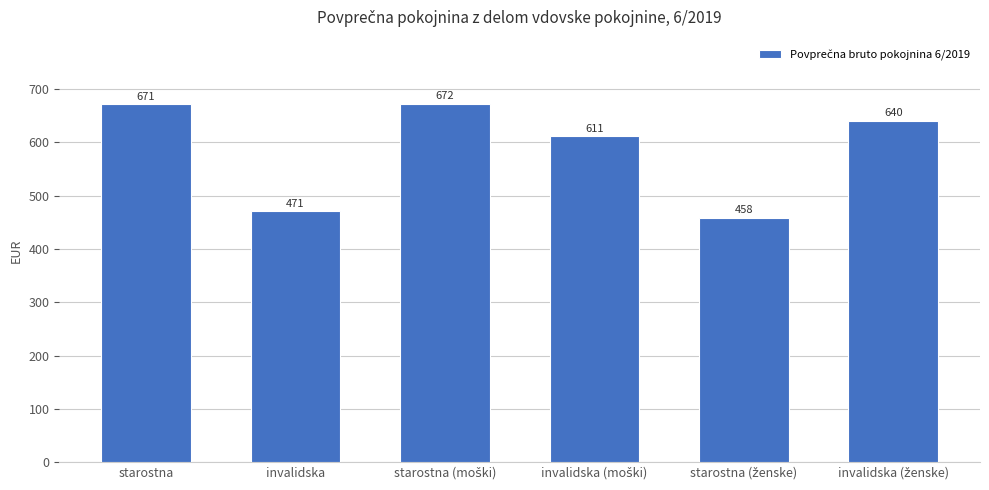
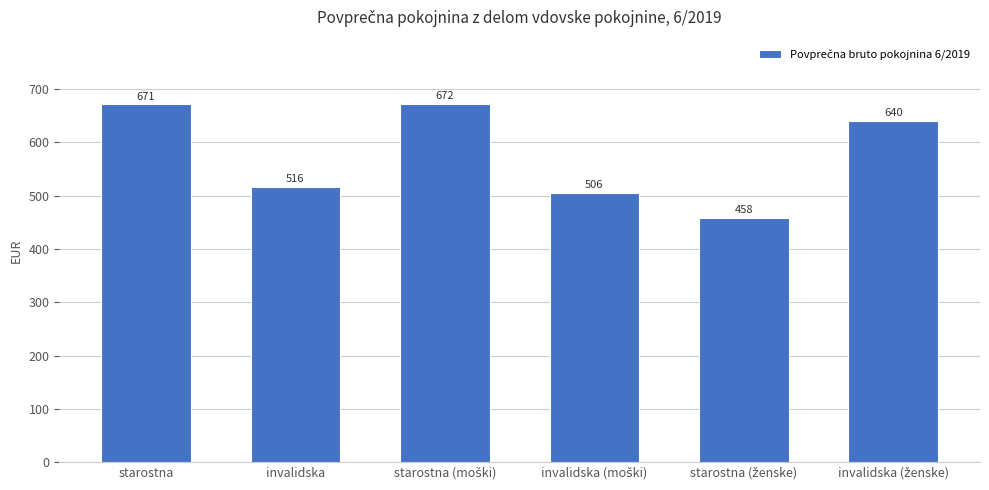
invalidska: 471 -> 516
invalidska (moški): 611 -> 506
